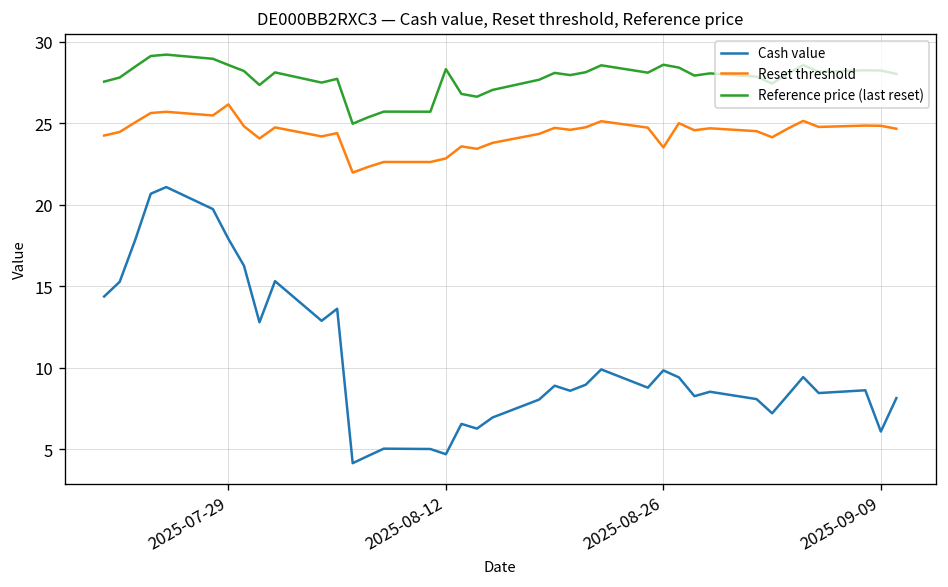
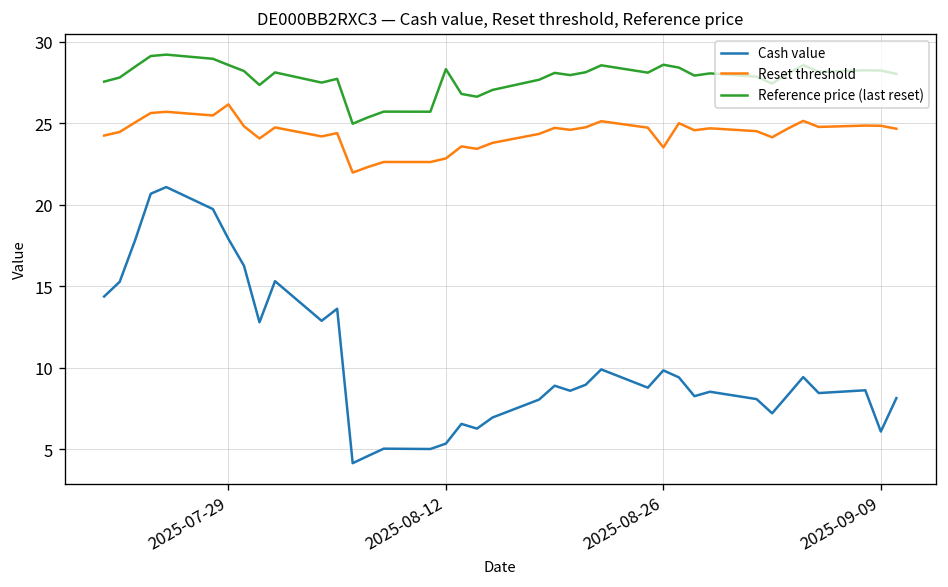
Cash value, 2025-08-12: 4.7 -> 5.4
